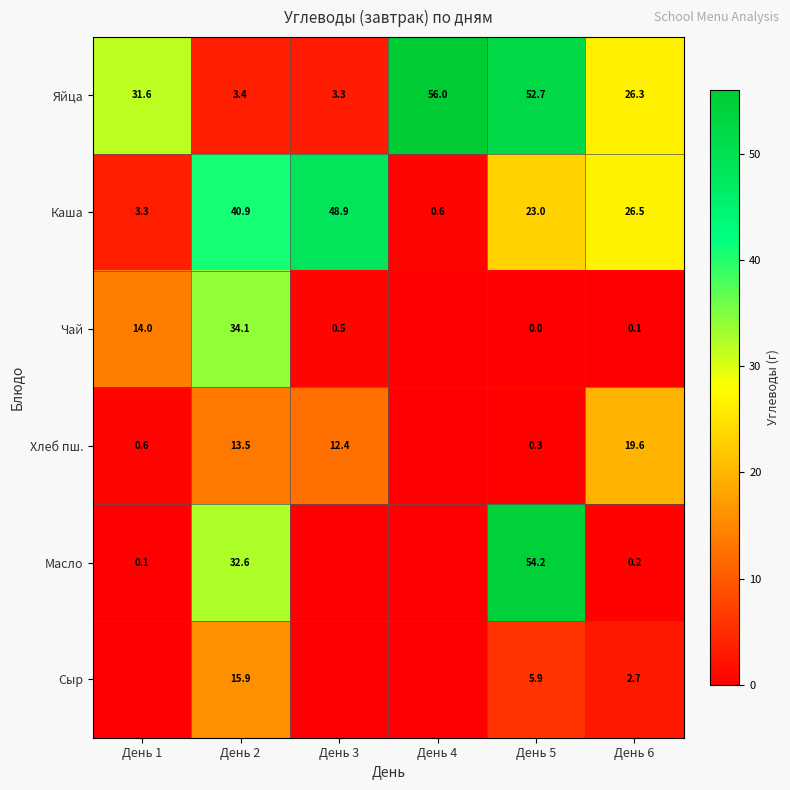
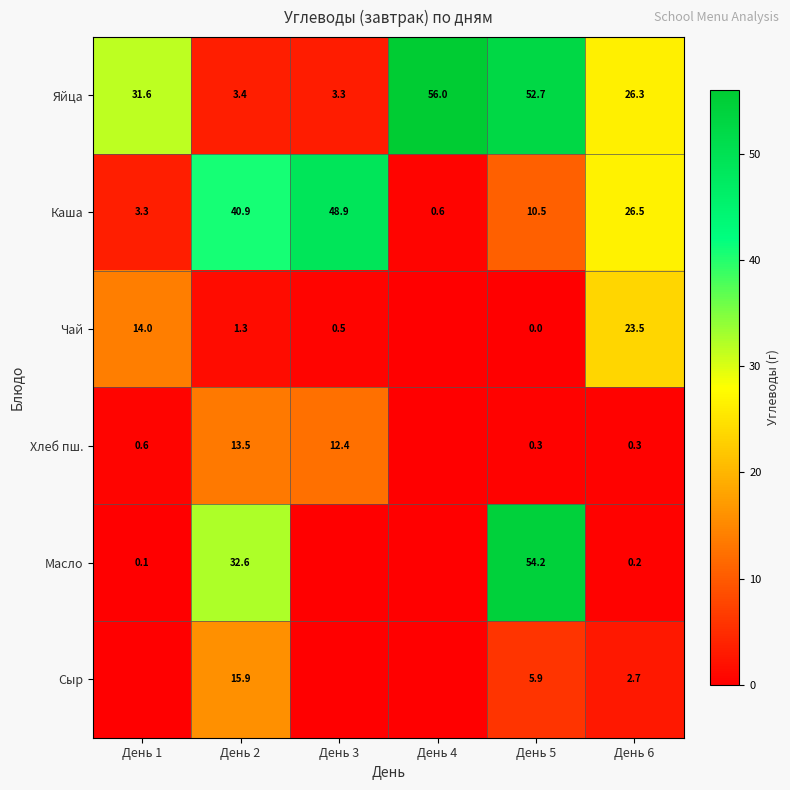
Каша, День 5: 23.0 -> 10.5
Чай, День 2: 34.1 -> 1.3
Чай, День 6: 0.1 -> 23.5
Хлеб пш., День 6: 19.6 -> 0.3
